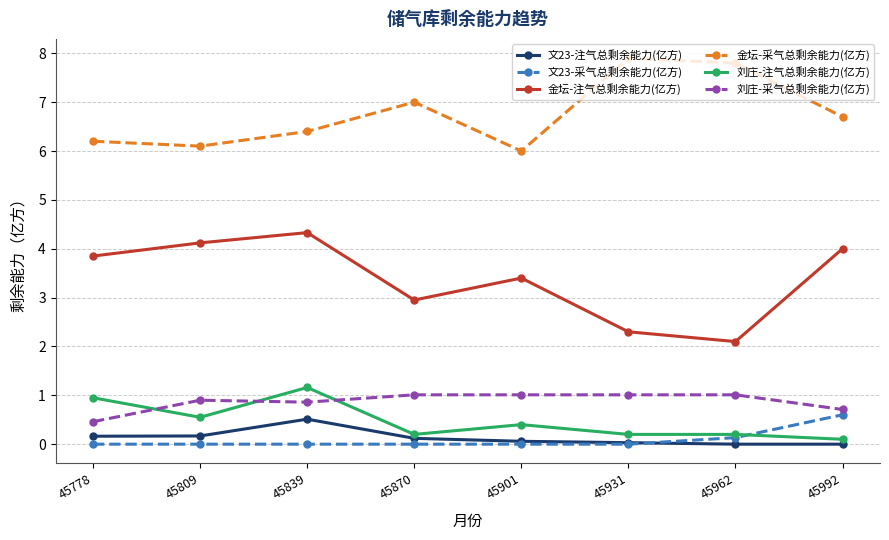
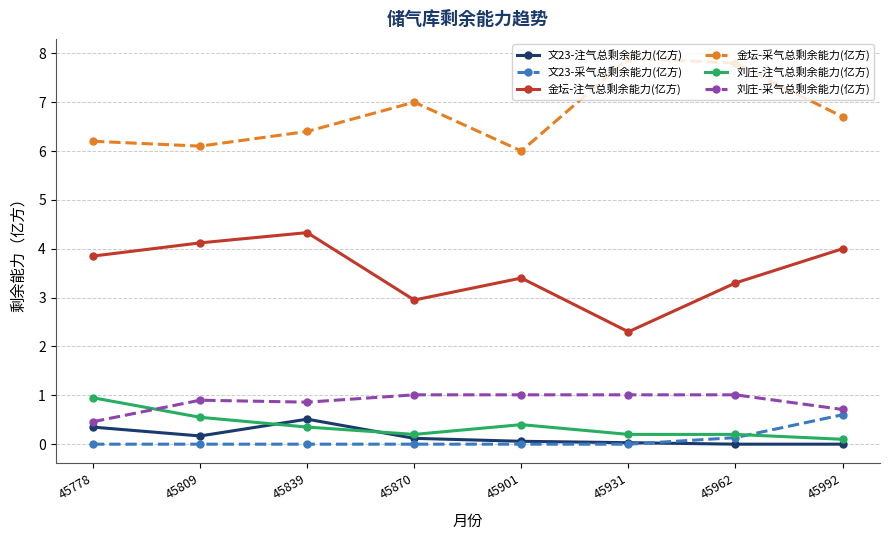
文23-注气总剩余能力(亿方), 45778: 0.2 -> 0.3
刘庄-注气总剩余能力(亿方), 45839: 1.2 -> 0.4
金坛-注气总剩余能力(亿方), 45962: 2.1 -> 3.3
